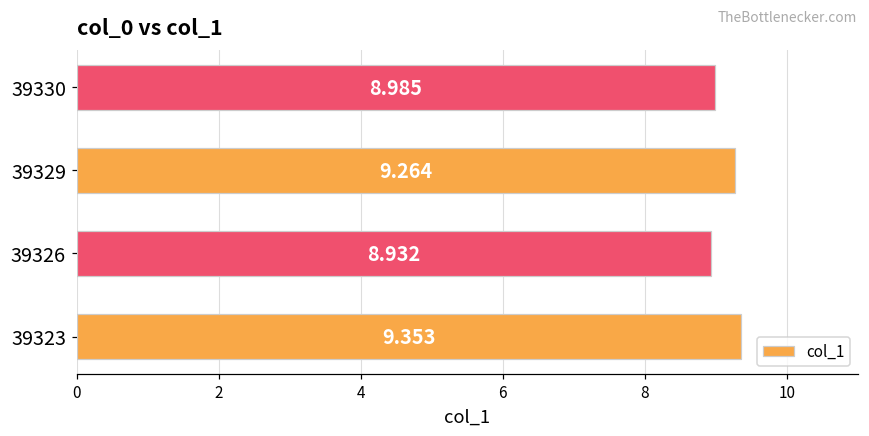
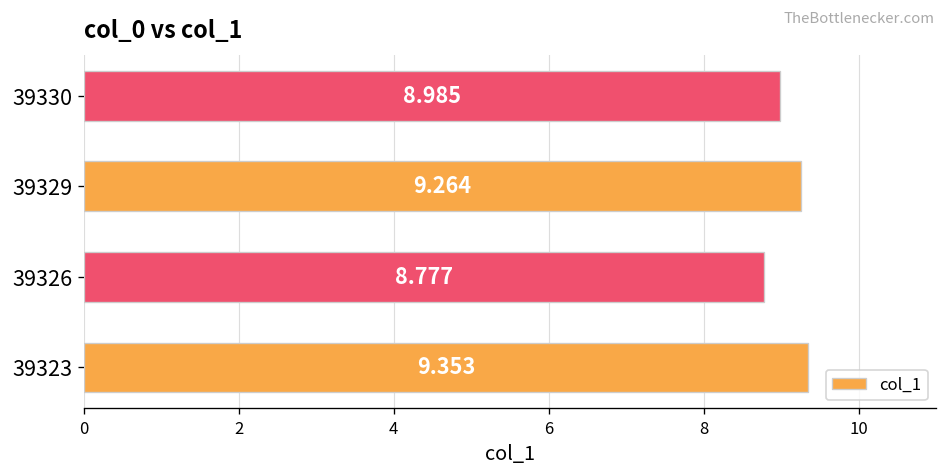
39326: 8.932 -> 8.777
